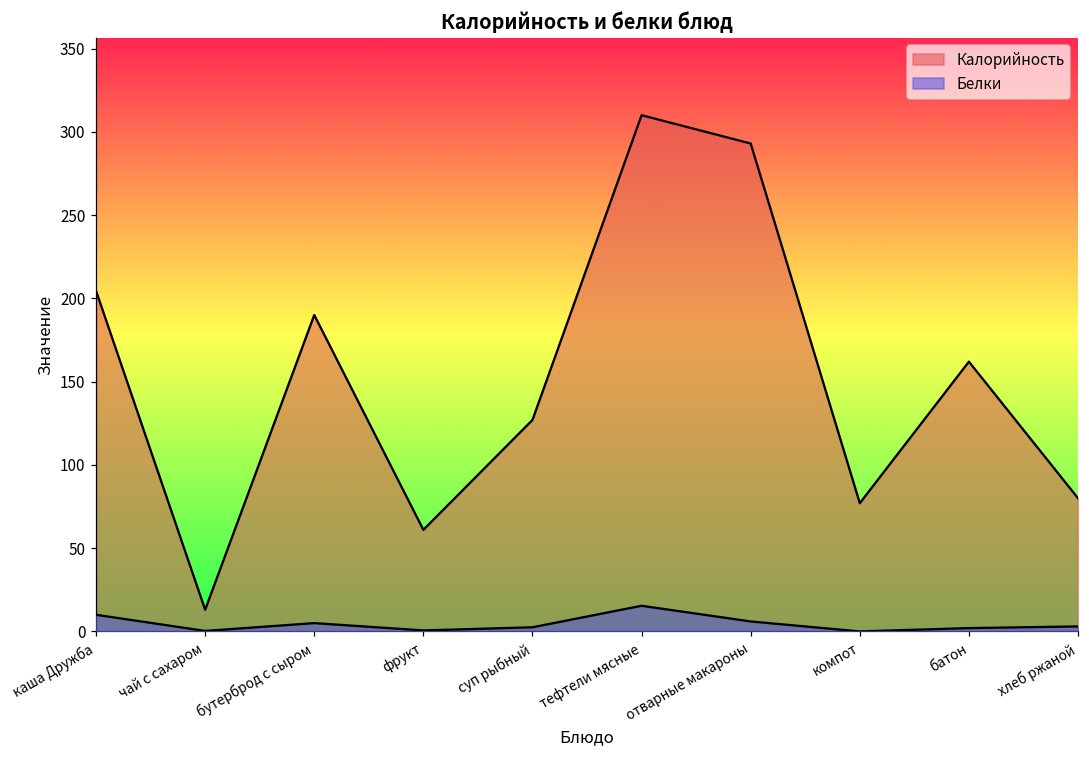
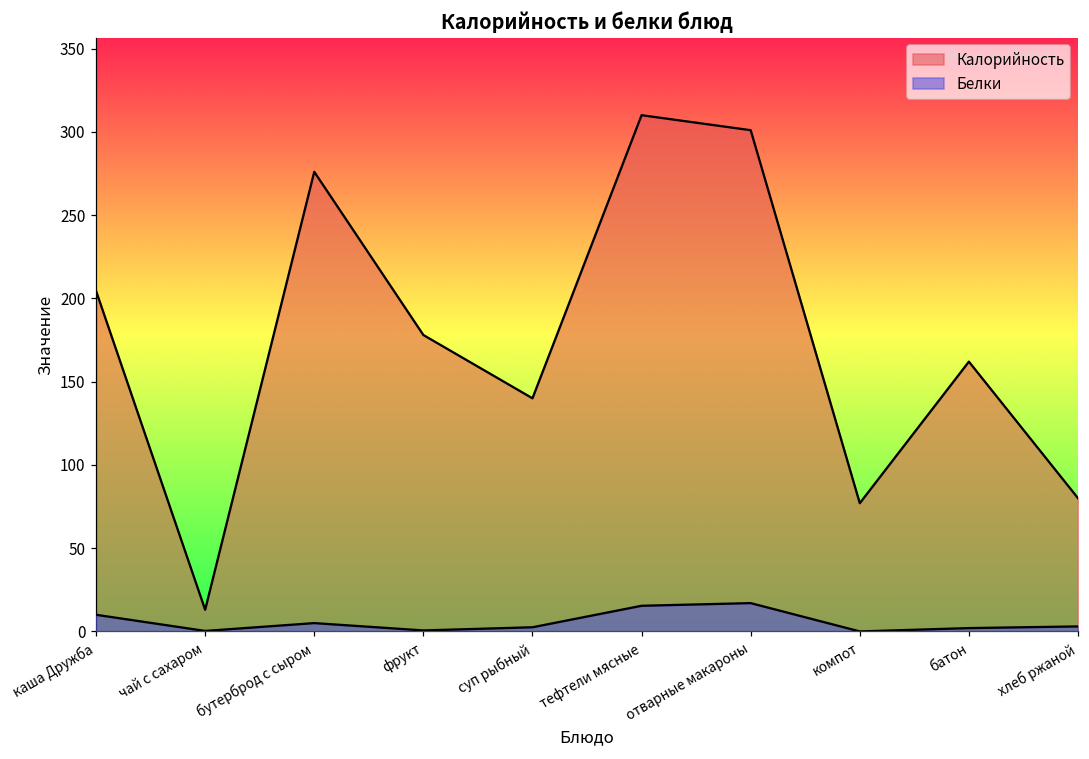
Калорийность, бутерброд с сыром: 190 -> 276
Калорийность, фрукт: 61 -> 178
Калорийность, суп рыбный: 127 -> 140
Калорийность, отварные макароны: 293 -> 301
Белки, отварные макароны: 6 -> 17
